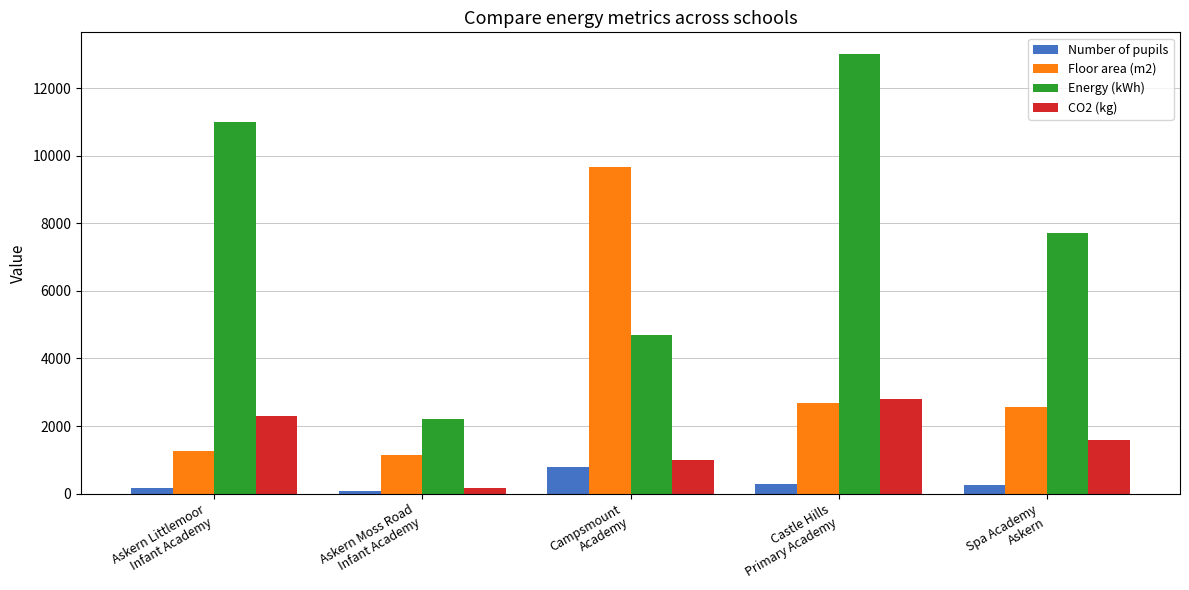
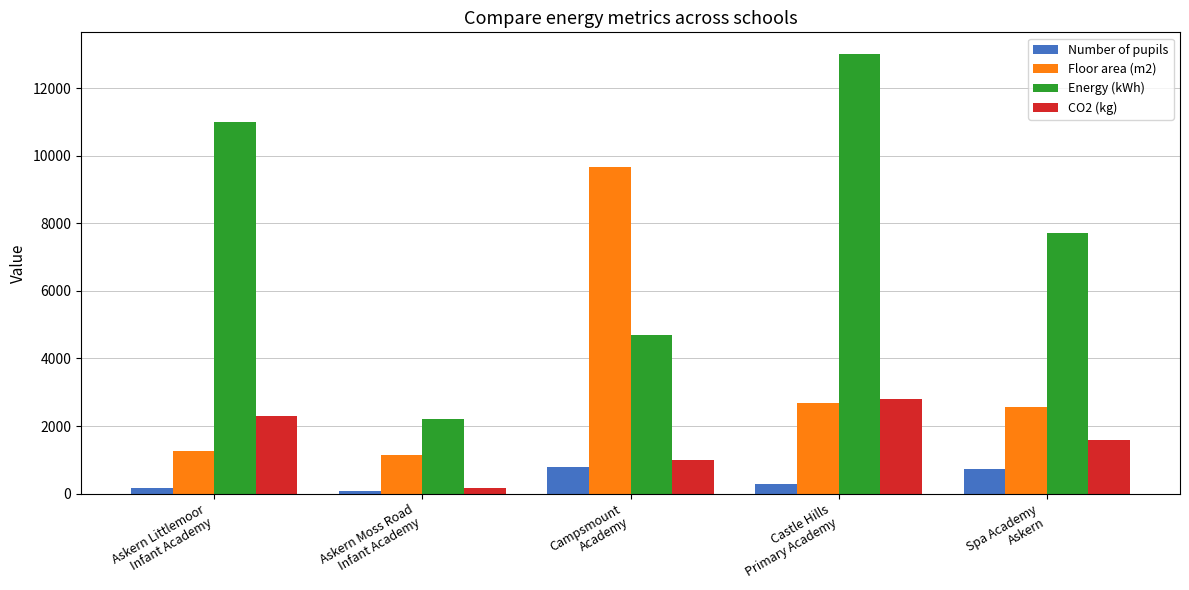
Number of pupils, Spa Academy Askern: 300 -> 700
